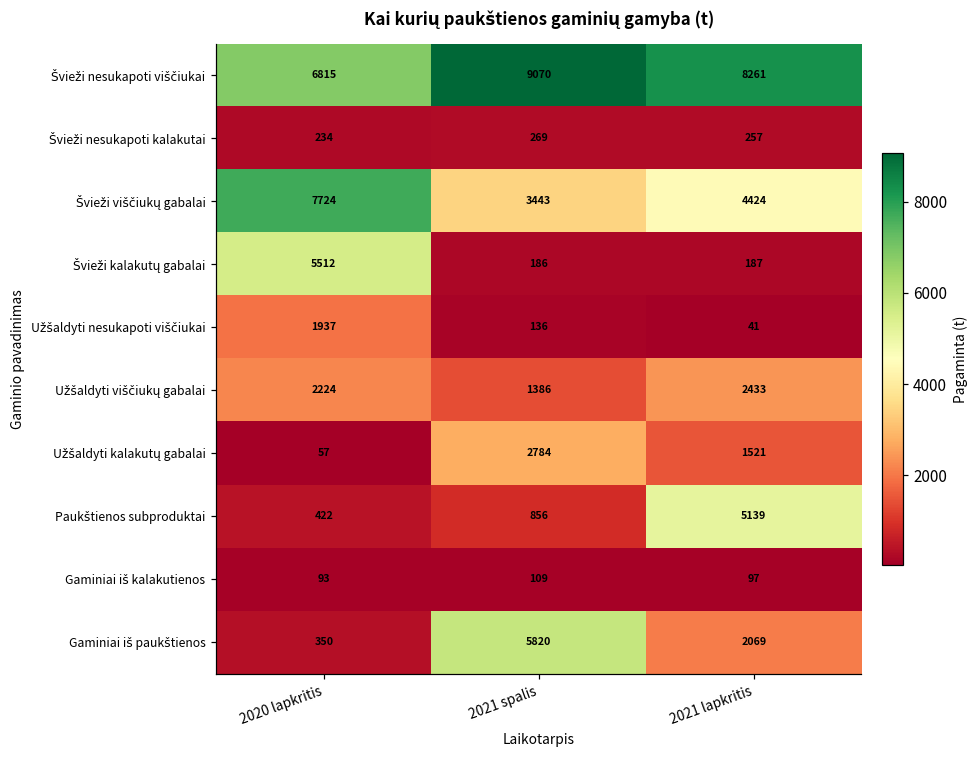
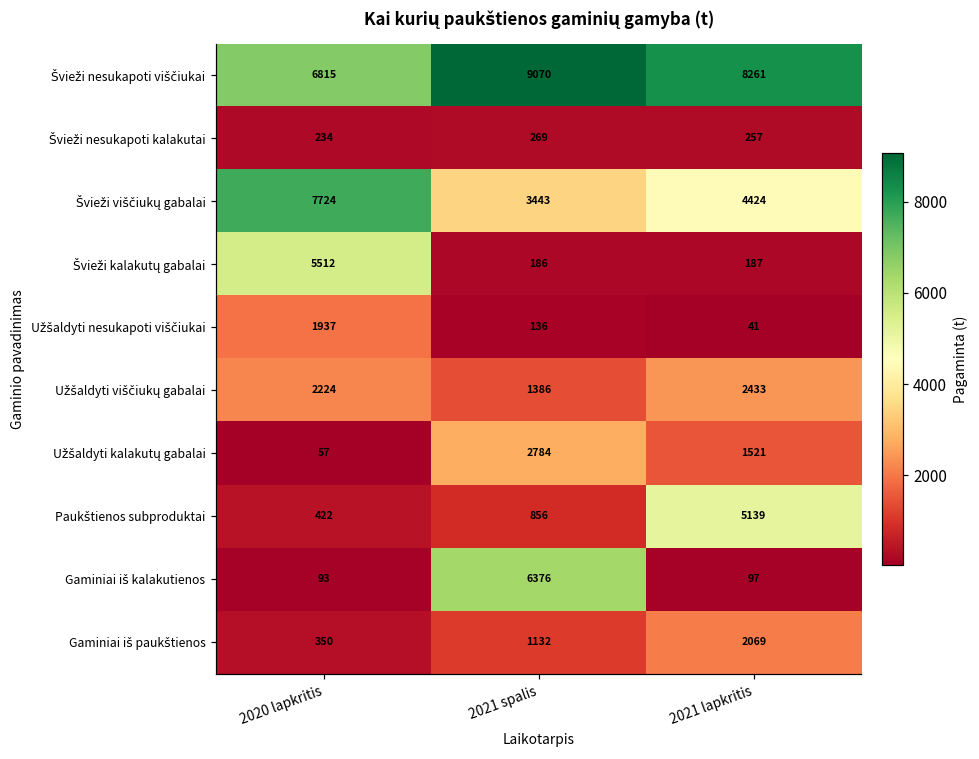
Gaminiai iš kalakutienos, 2021 spalis: 109 -> 6376
Gaminiai iš paukštienos, 2021 spalis: 5820 -> 1132
